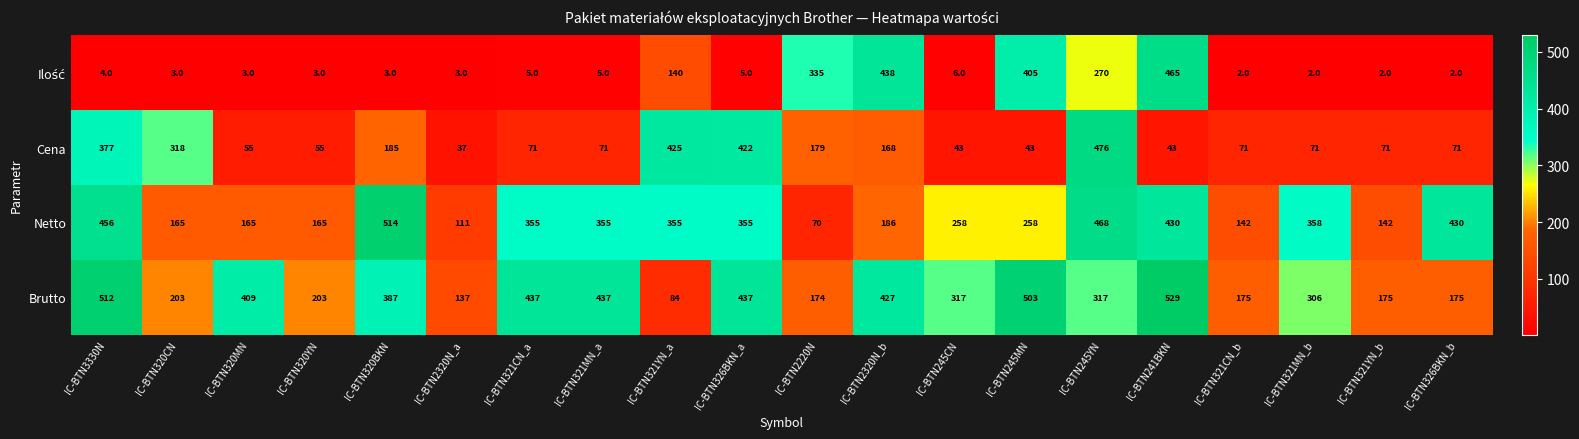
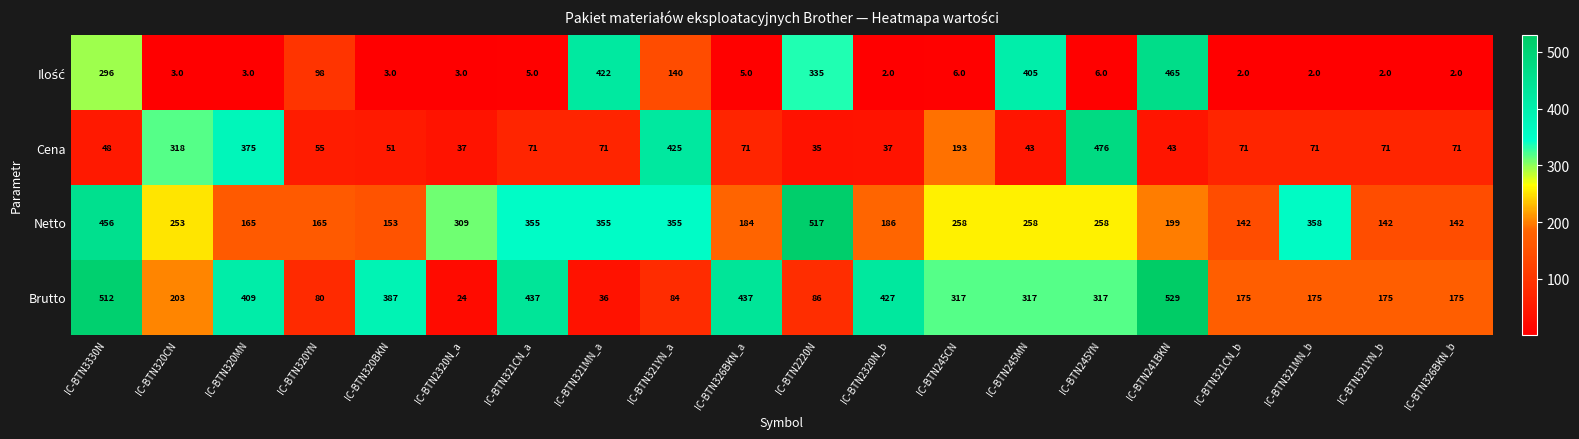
Ilość, IC-BTN3330N: 4.0 -> 296
Ilość, IC-BTN320YN: 3.0 -> 98
Ilość, IC-BTN321MN_a: 5.0 -> 422
Ilość, IC-BTN2320N_b: 438 -> 2.0
Ilość, IC-BTN245YN: 270 -> 6.0
Cena, IC-BTN3330N: 377 -> 48
Cena, IC-BTN320MN: 55 -> 375
Cena, IC-BTN320BKN: 185 -> 51
Cena, IC-BTN326BKN_a: 422 -> 71
Cena, IC-BTN2220N: 179 -> 35
Cena, IC-BTN2320N_b: 168 -> 37
Cena, IC-BTN245CN: 43 -> 193
Netto, IC-BTN320CN: 165 -> 253
Netto, IC-BTN320BKN: 514 -> 153
Netto, IC-BTN2320N_a: 111 -> 309
Netto, IC-BTN326BKN_a: 355 -> 184
Netto, IC-BTN2220N: 70 -> 517
Netto, IC-BTN245YN: 468 -> 258
Netto, IC-BTN241BKN: 430 -> 199
Netto, IC-BTN326BKN_b: 430 -> 142
Brutto, IC-BTN320YN: 203 -> 80
Brutto, IC-BTN2320N_a: 137 -> 24
Brutto, IC-BTN321MN_a: 437 -> 36
Brutto, IC-BTN2220N: 174 -> 86
Brutto, IC-BTN245MN: 503 -> 317
Brutto, IC-BTN321MN_b: 306 -> 175
